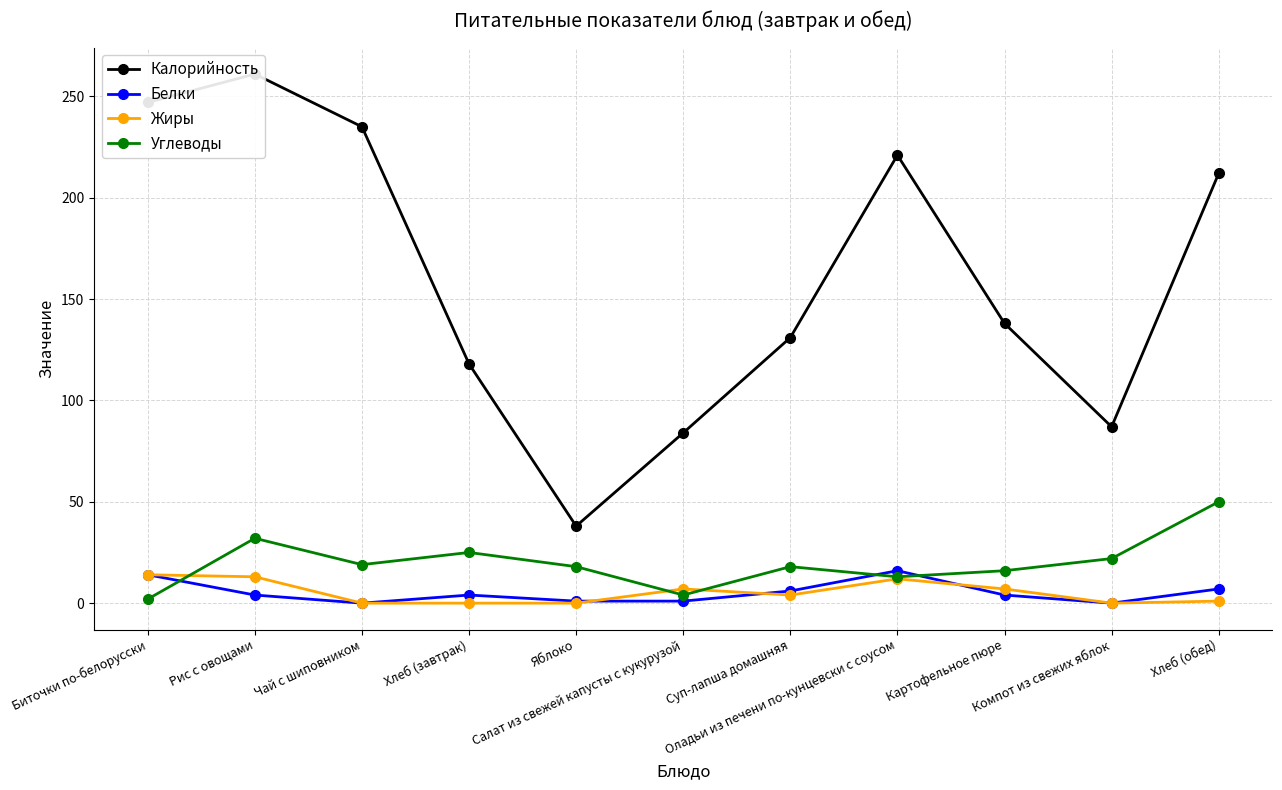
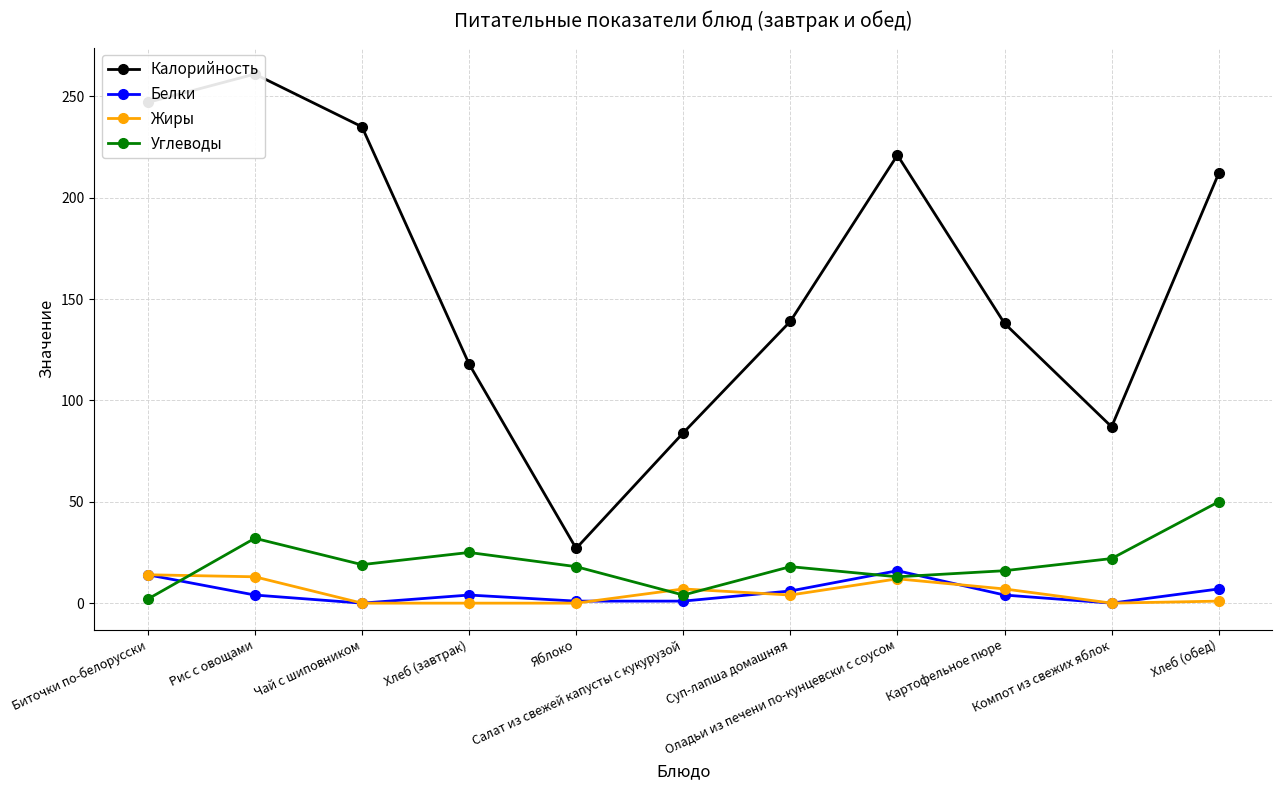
Калорийность, Яблоко: 38 -> 27
Калорийность, Суп-лапша домашняя: 131 -> 139
